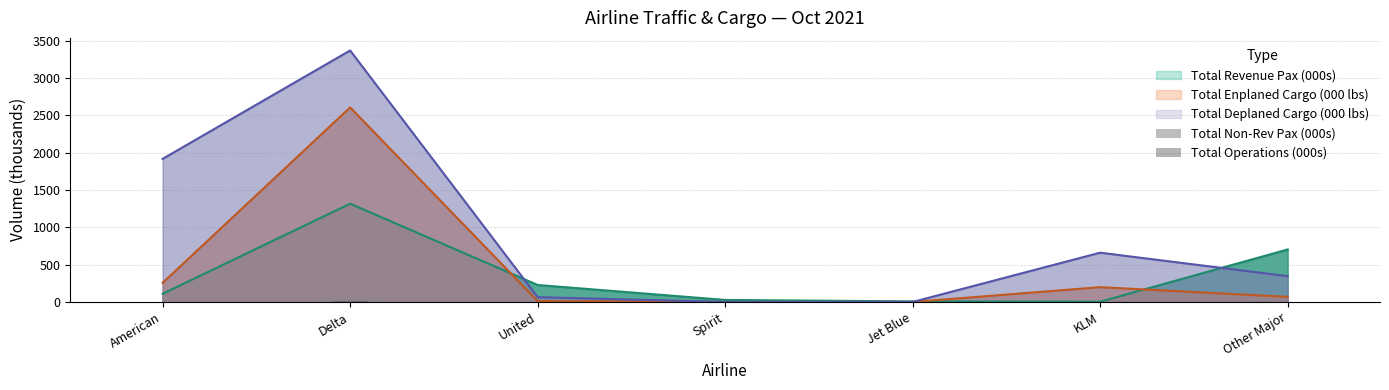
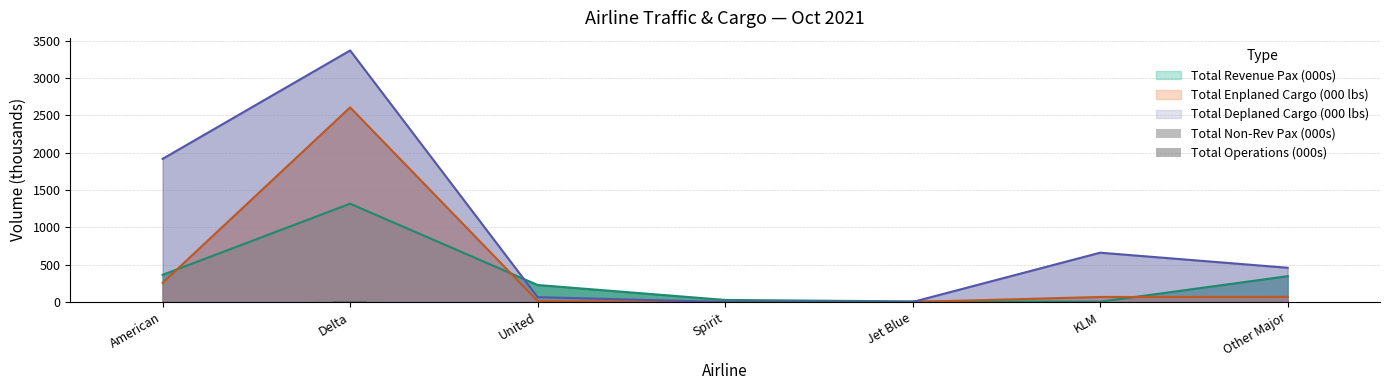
Total Revenue Pax (000s), American: 100 -> 400
Total Enplaned Cargo (000 lbs), KLM: 200 -> 100
Total Revenue Pax (000s), Other Major: 700 -> 300
Total Deplaned Cargo (000 lbs), Other Major: 300 -> 500
